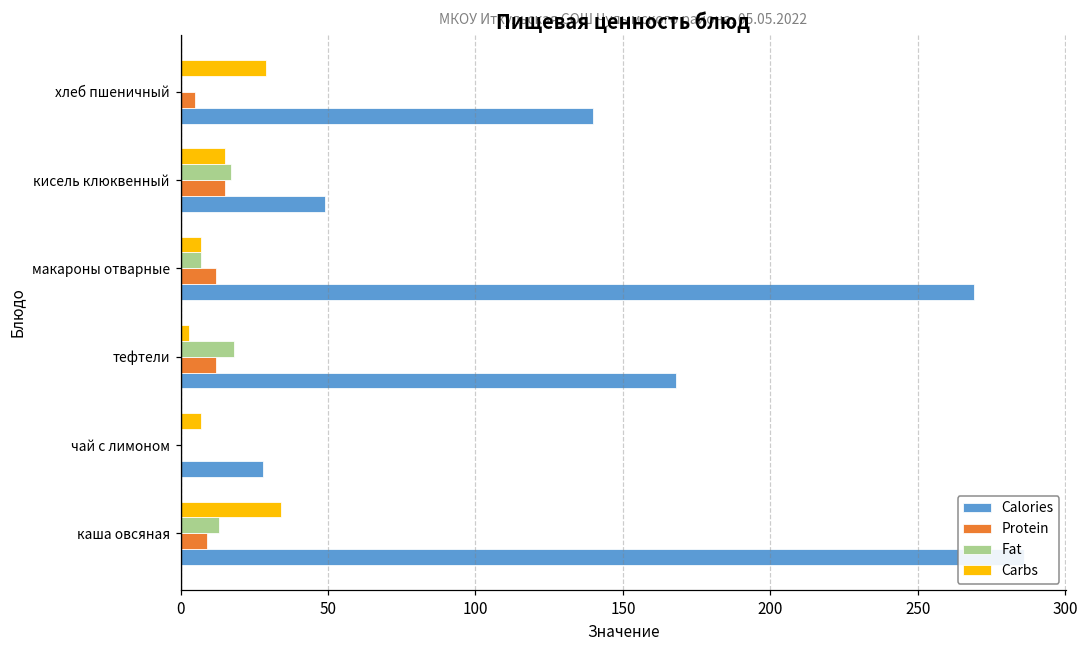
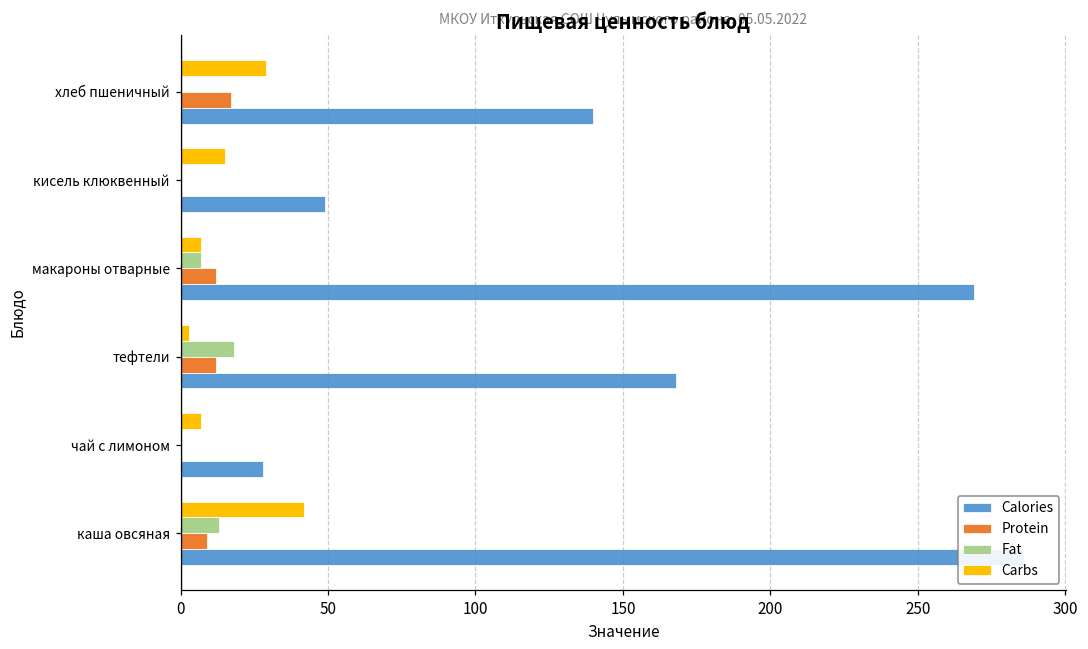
Protein, хлеб пшеничный: 5 -> 17
Fat, кисель клюквенный: 17 -> 0
Protein, кисель клюквенный: 15 -> 0
Carbs, каша овсяная: 34 -> 42
